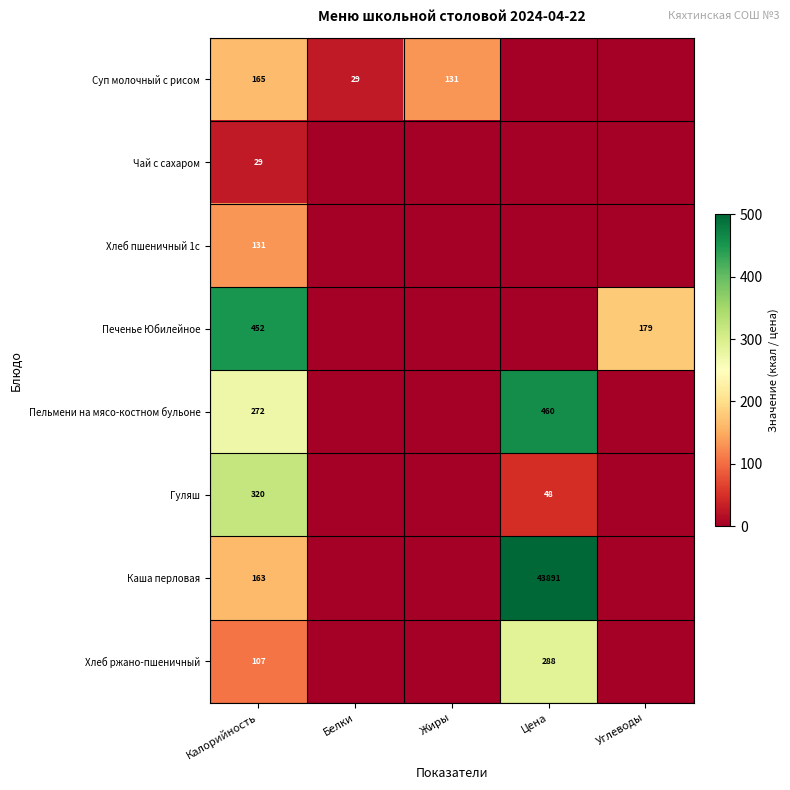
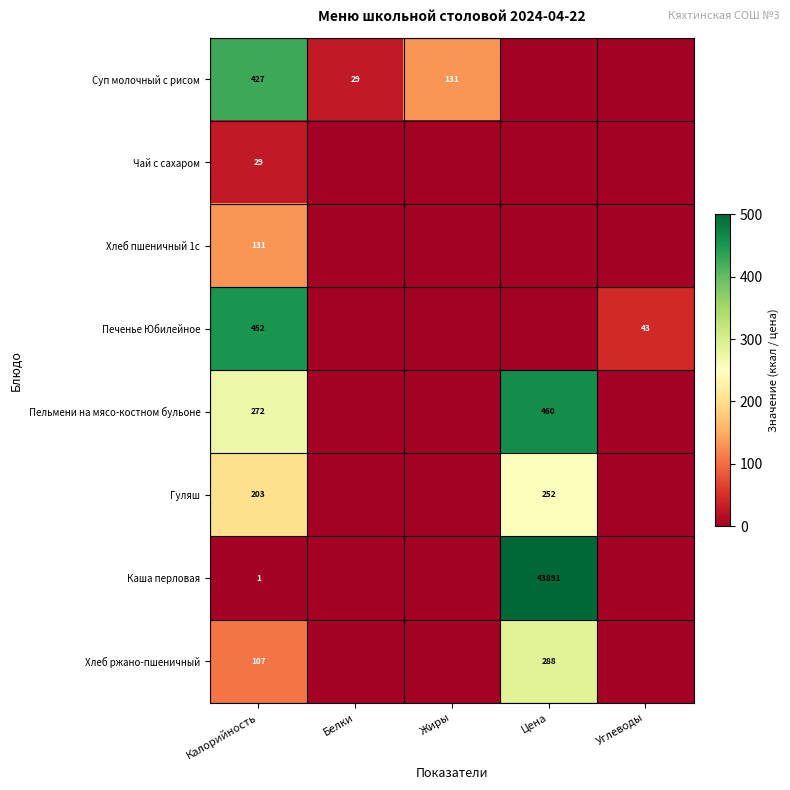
Суп молочный с рисом, Калорийность: 165 -> 427
Печенье Юбилейное, Углеводы: 179 -> 43
Гуляш, Калорийность: 320 -> 203
Гуляш, Цена: 48 -> 252
Каша перловая, Калорийность: 163 -> 1
